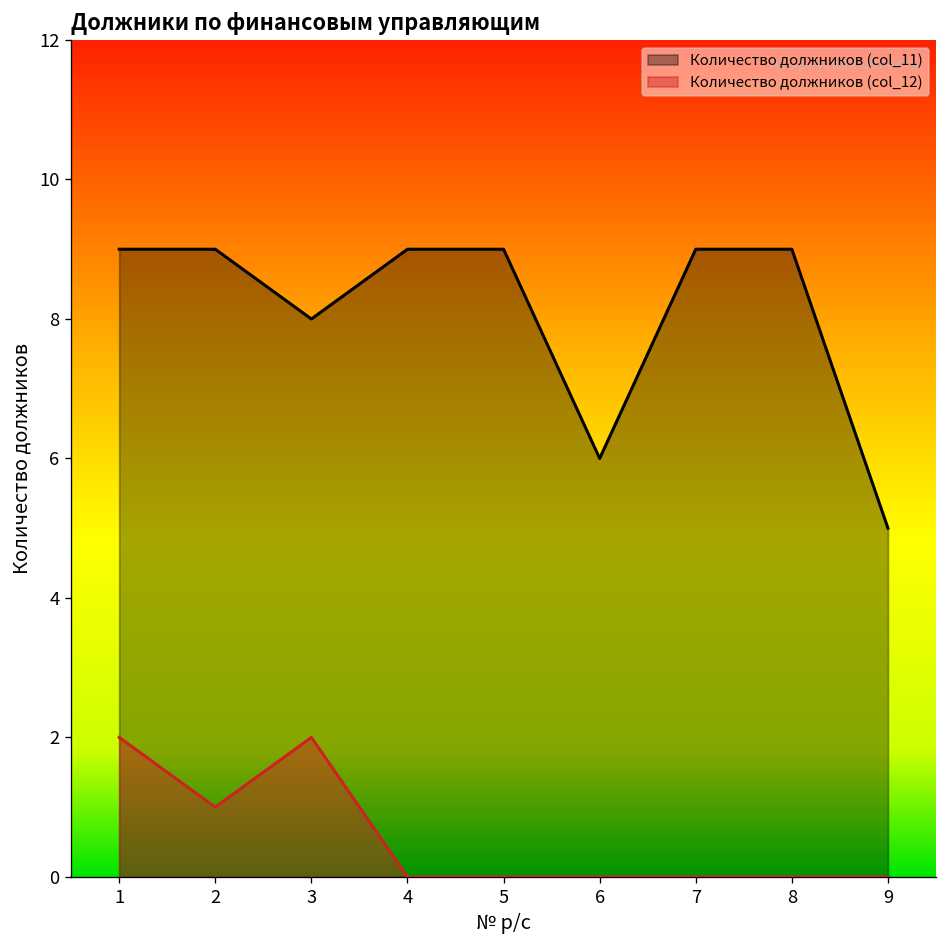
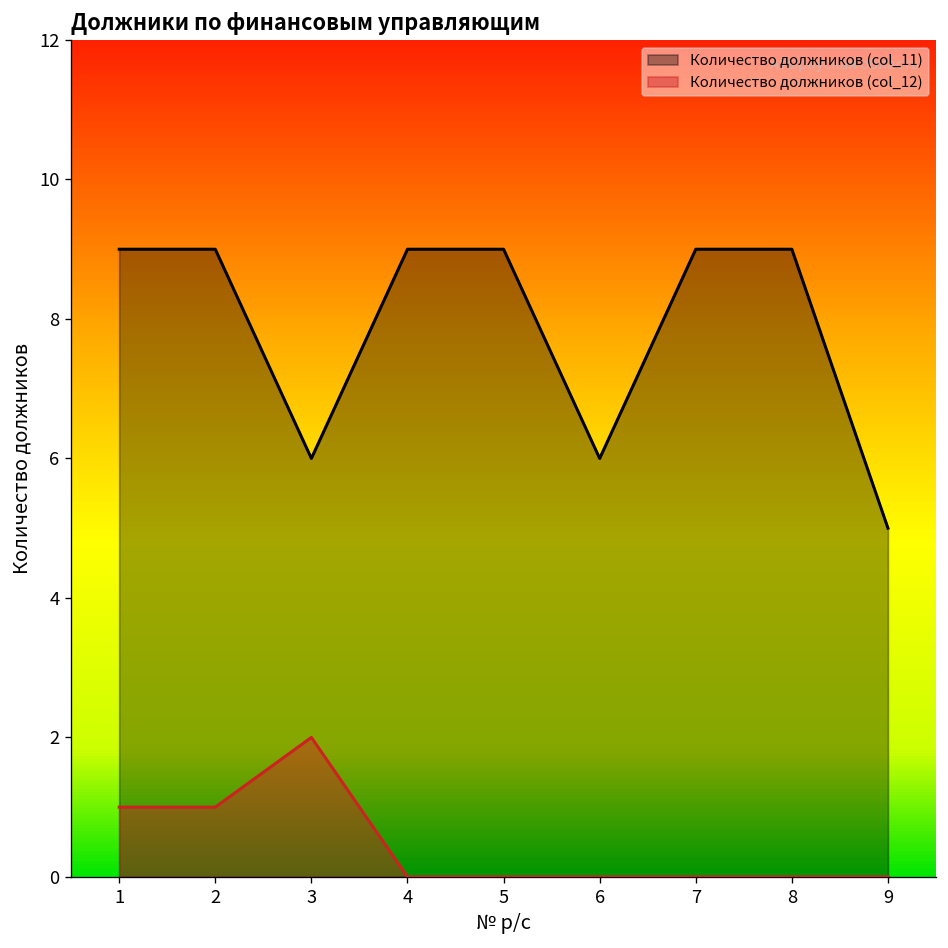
Количество должников (col_12), 1: 2 -> 1
Количество должников (col_11), 3: 8 -> 6
